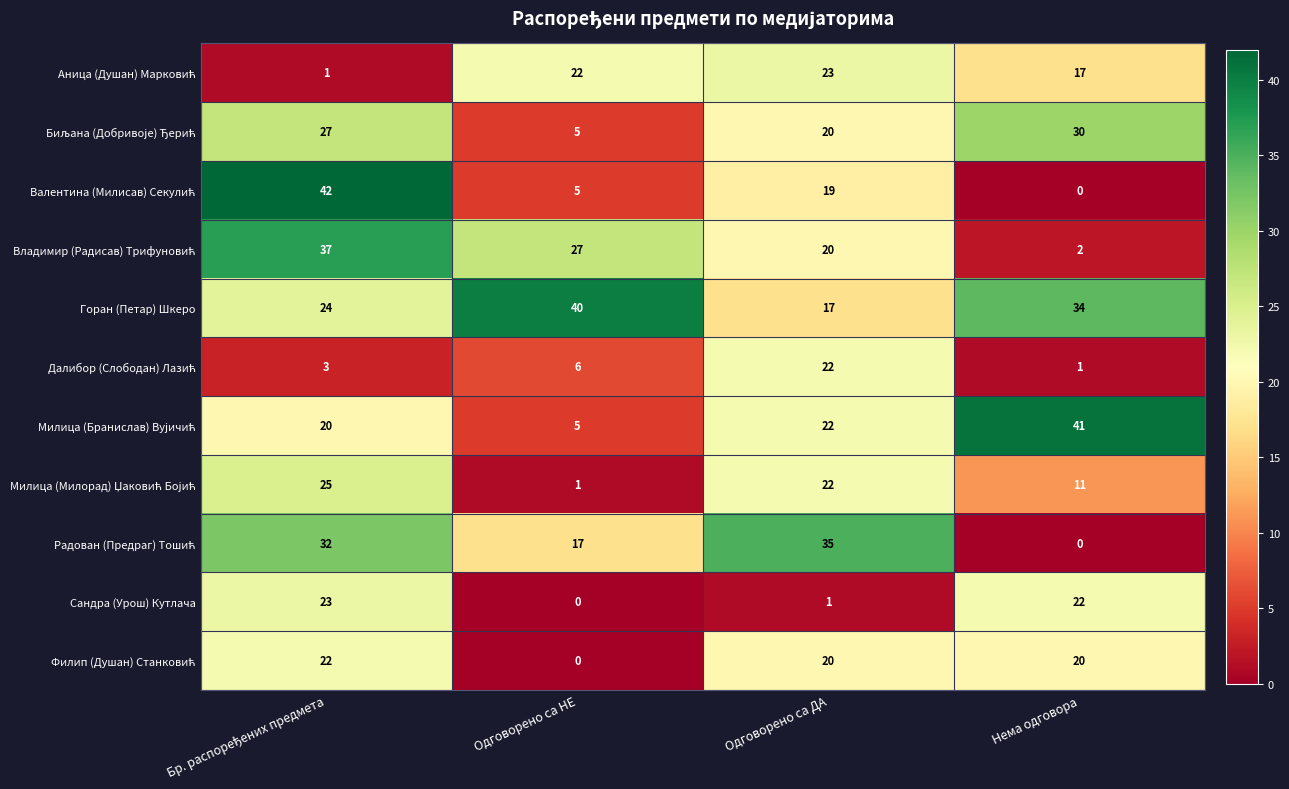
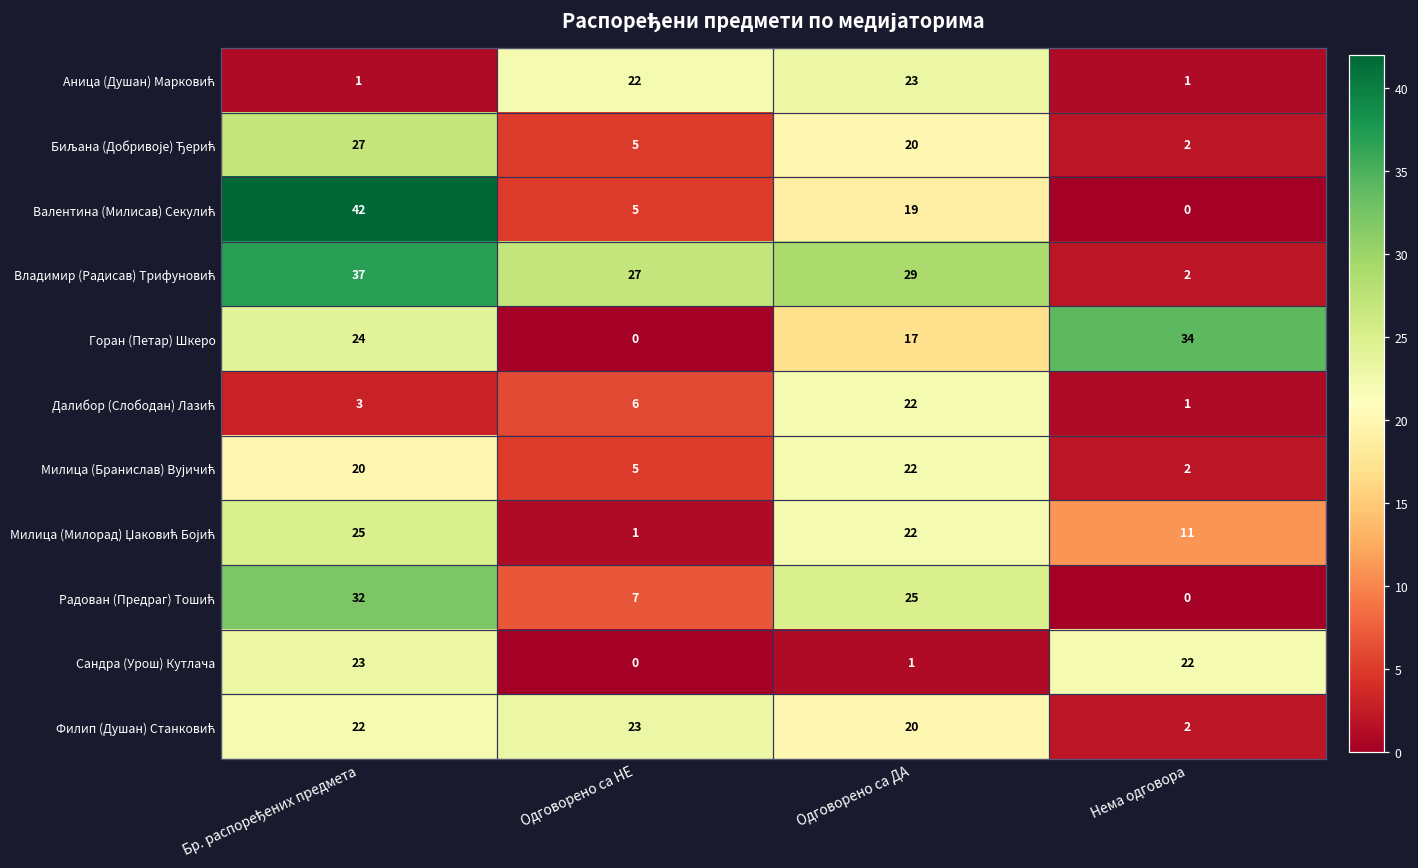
Аница (Душан) Марковић, Нема одговора: 17 -> 1
Биљана (Добривоје) Ђерић, Нема одговора: 30 -> 2
Владимир (Радисав) Трифуновић, Одговорено са ДА: 20 -> 29
Горан (Петар) Шкеро, Одговорено са НЕ: 40 -> 0
Милица (Бранислав) Вујичић, Нема одговора: 41 -> 2
Радован (Предраг) Тошић, Одговорено са НЕ: 17 -> 7
Радован (Предраг) Тошић, Одговорено са ДА: 35 -> 25
Филип (Душан) Станковић, Одговорено са НЕ: 0 -> 23
Филип (Душан) Станковић, Нема одговора: 20 -> 2
